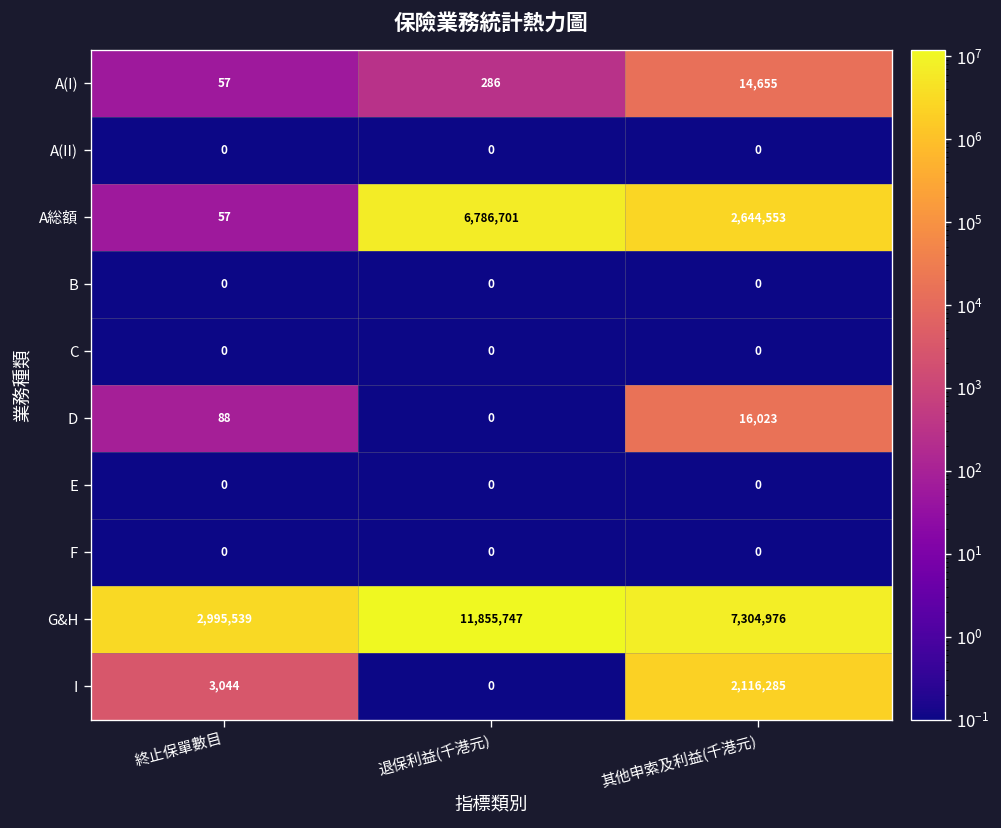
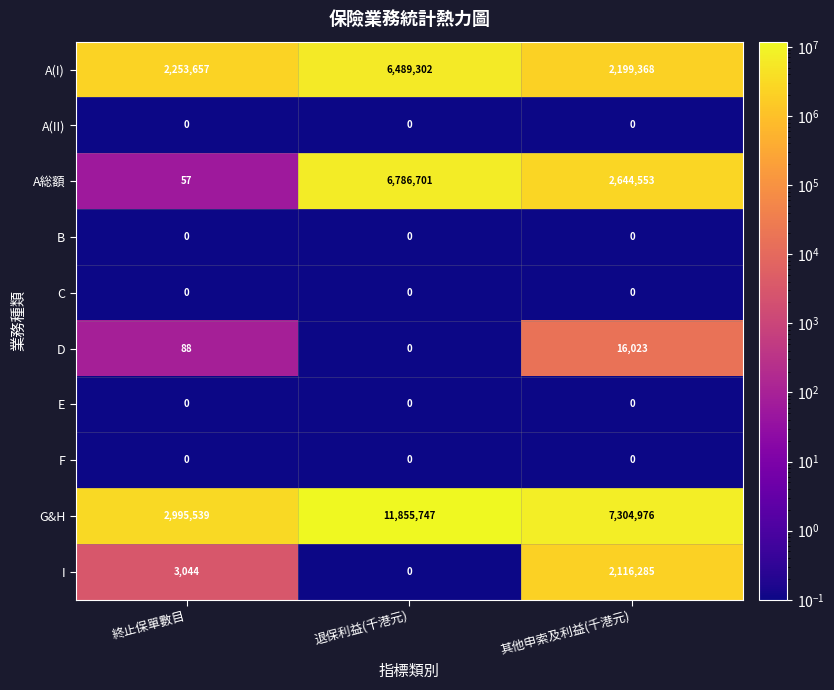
A(I), 終止保單數目: 57 -> 2,253,657
A(I), 退保利益(千港元): 286 -> 6,489,302
A(I), 其他申索及利益(千港元): 14,655 -> 2,199,368
